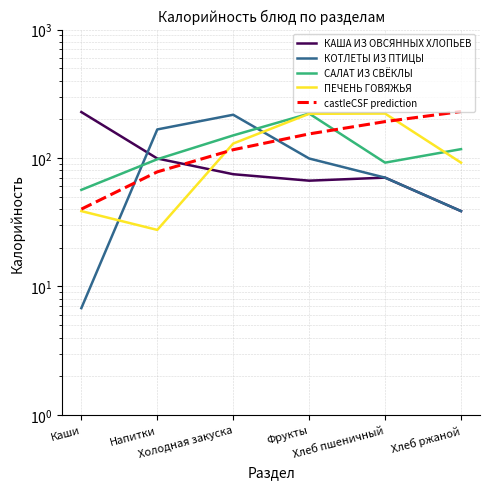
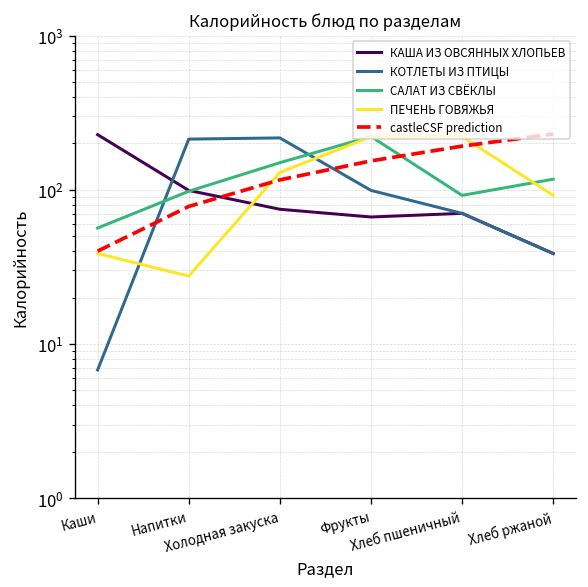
КОТЛЕТЫ ИЗ ПТИЦЫ, Напитки: 170 -> 210
